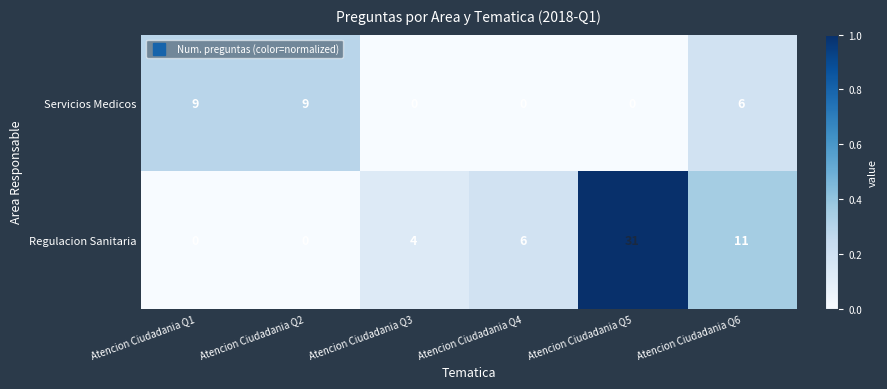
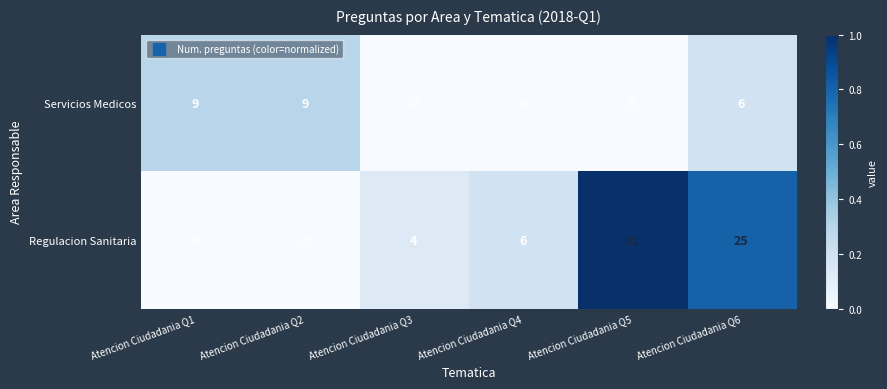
Regulacion Sanitaria, Atencion Ciudadania Q6: 11 -> 25
